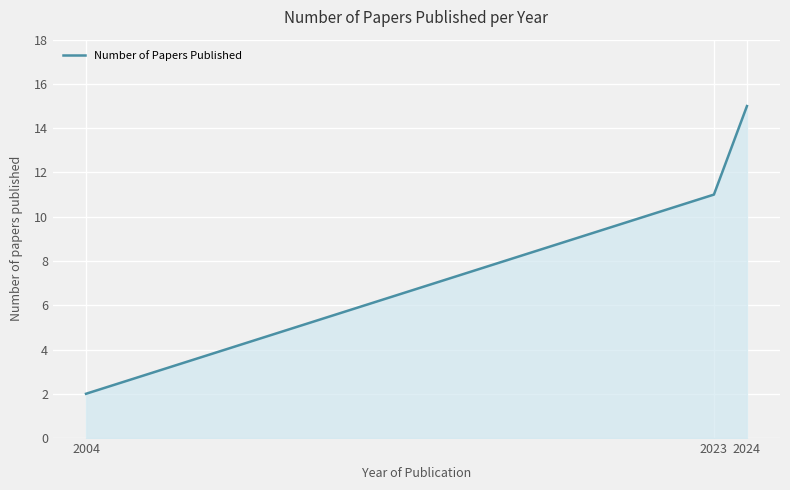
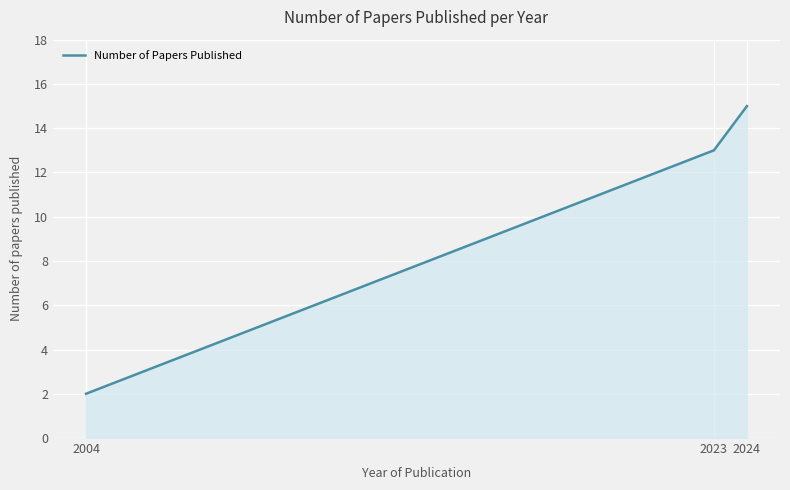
2023: 11 -> 13
